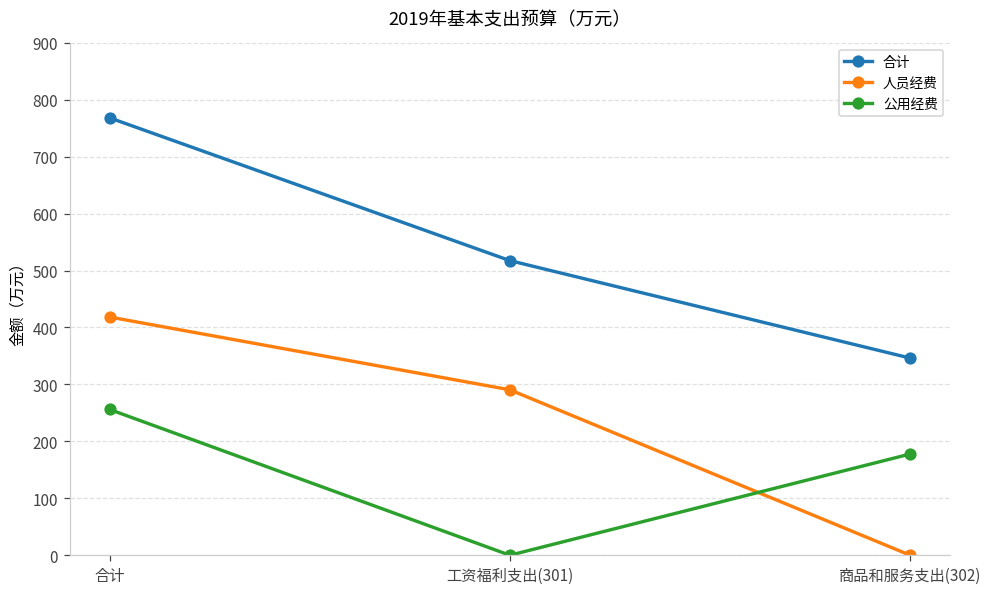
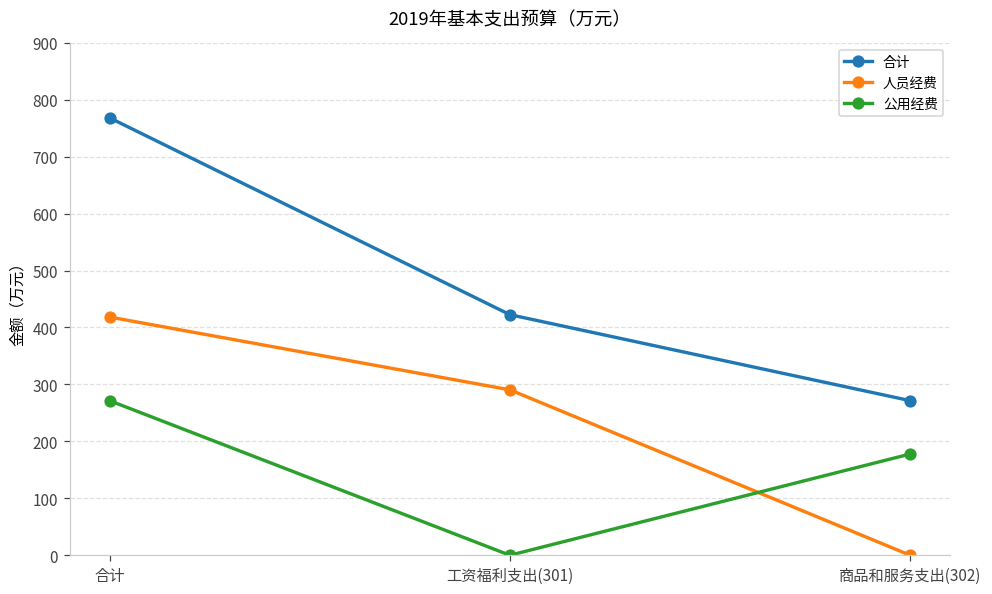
公用经费, 合计: 260 -> 270
合计, 工资福利支出(301): 520 -> 420
合计, 商品和服务支出(302): 350 -> 270
